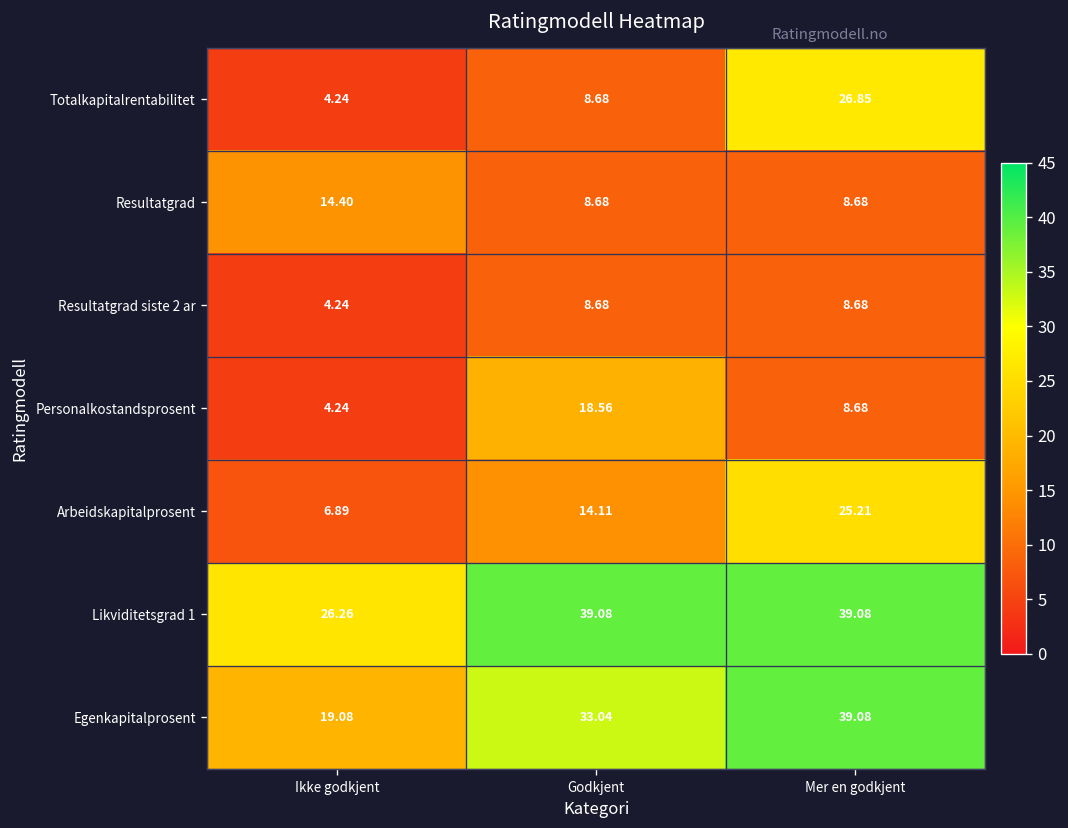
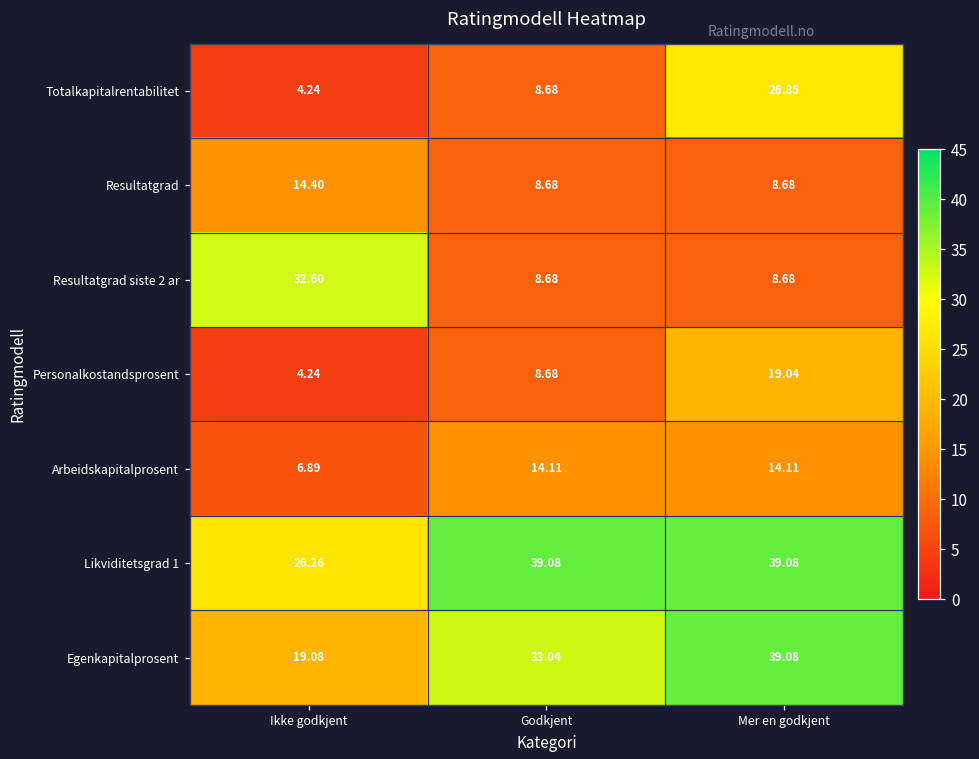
Resultatgrad siste 2 ar, Ikke godkjent: 4.24 -> 32.60
Personalkostandsprosent, Godkjent: 18.56 -> 8.68
Personalkostandsprosent, Mer en godkjent: 8.68 -> 19.04
Arbeidskapitalprosent, Mer en godkjent: 25.21 -> 14.11
